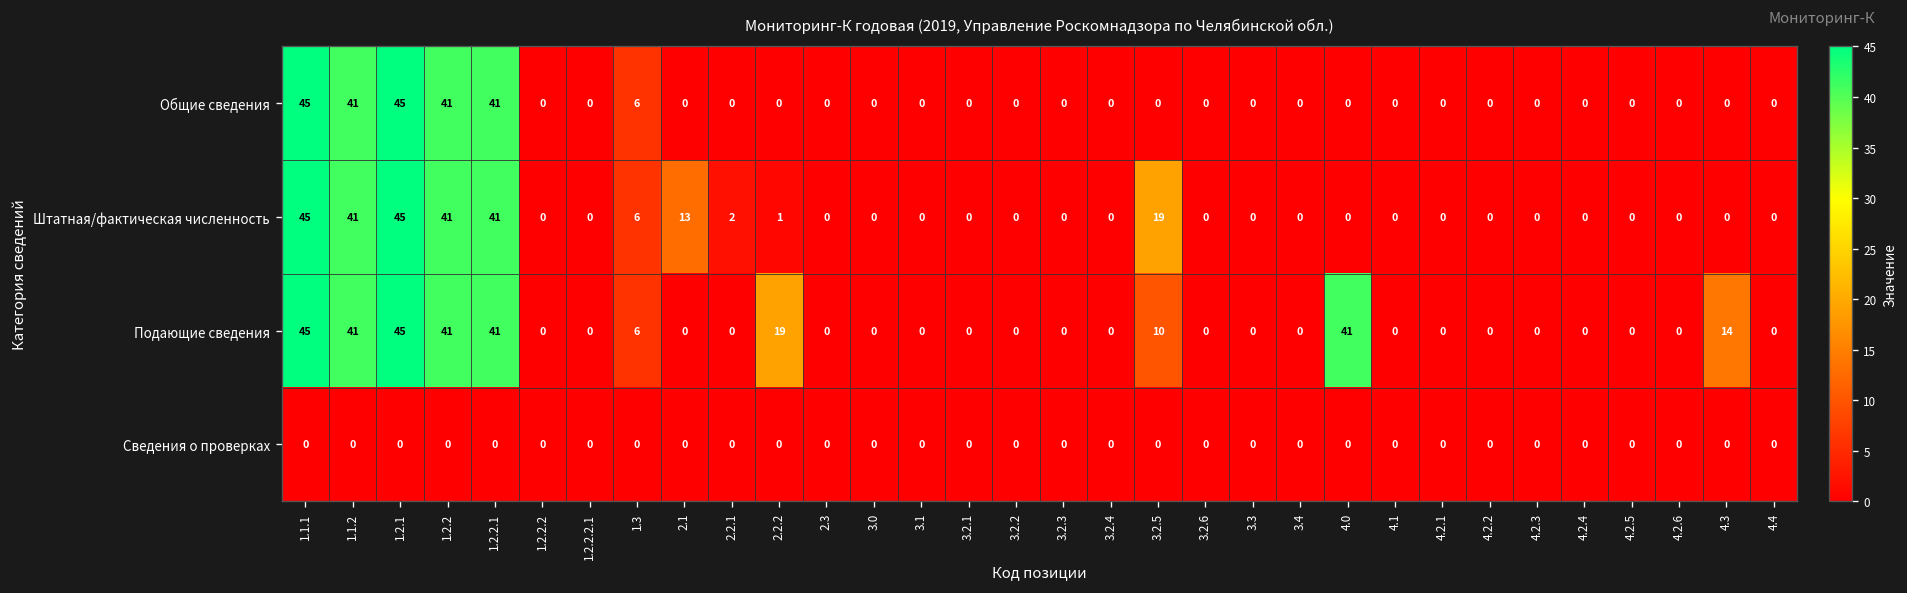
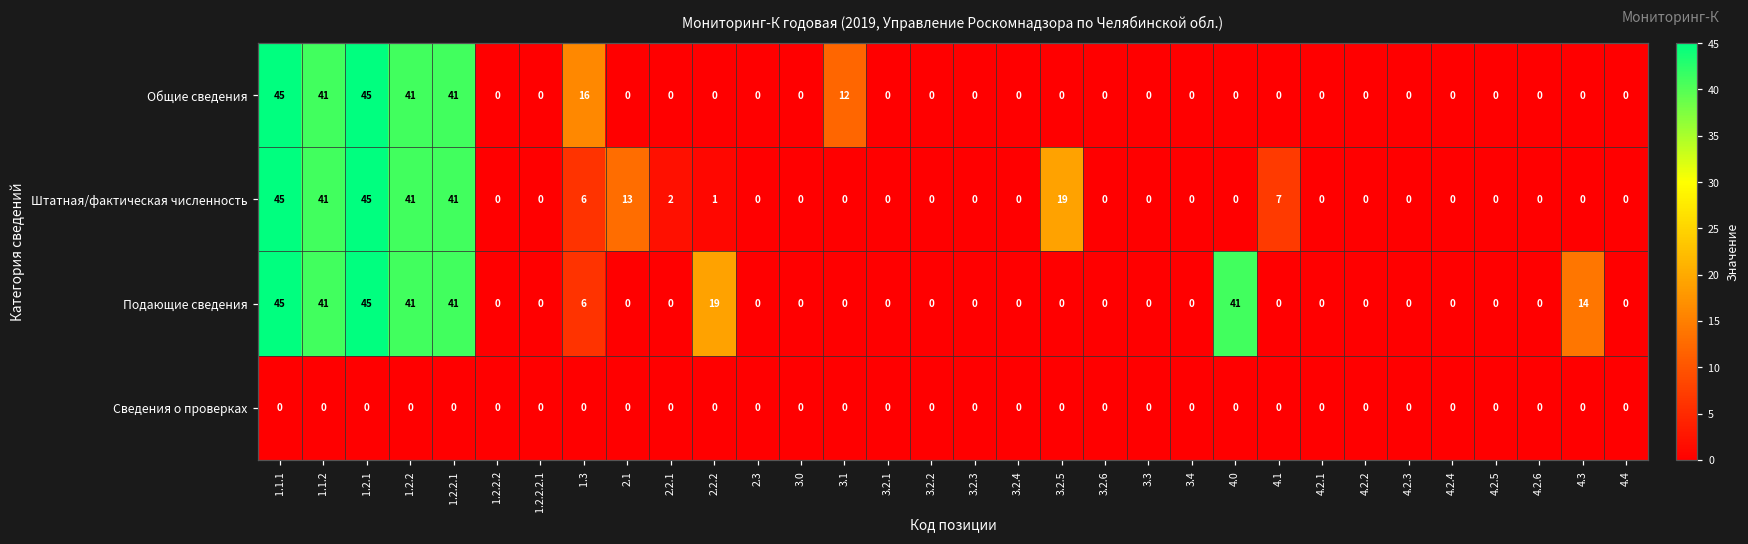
Общие сведения, 1.3: 6 -> 16
Общие сведения, 3.1: 0 -> 12
Штатная/фактическая численность, 4.1: 0 -> 7
Подающие сведения, 3.2.5: 10 -> 0
